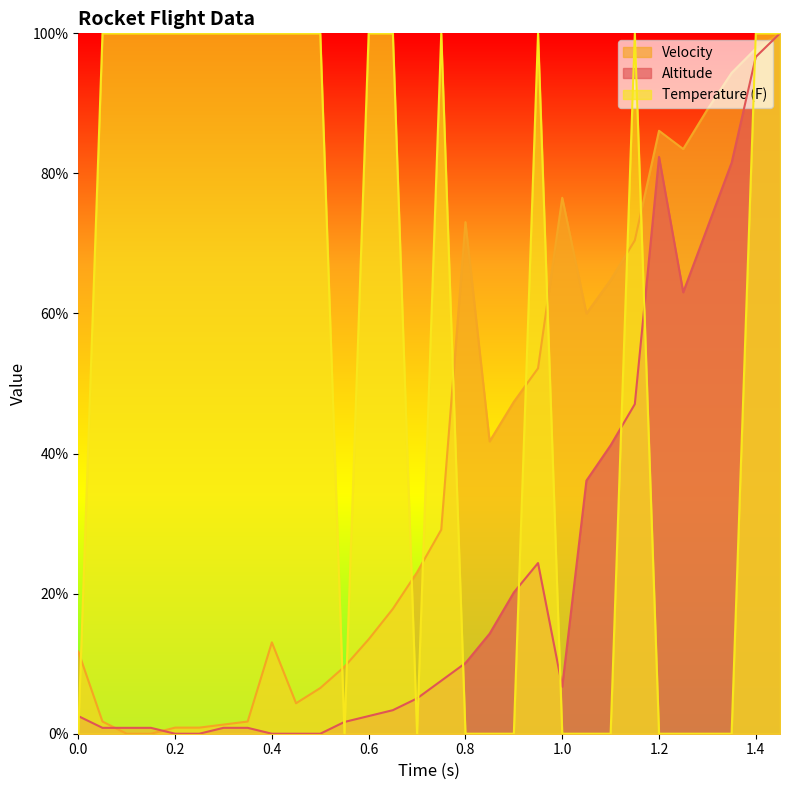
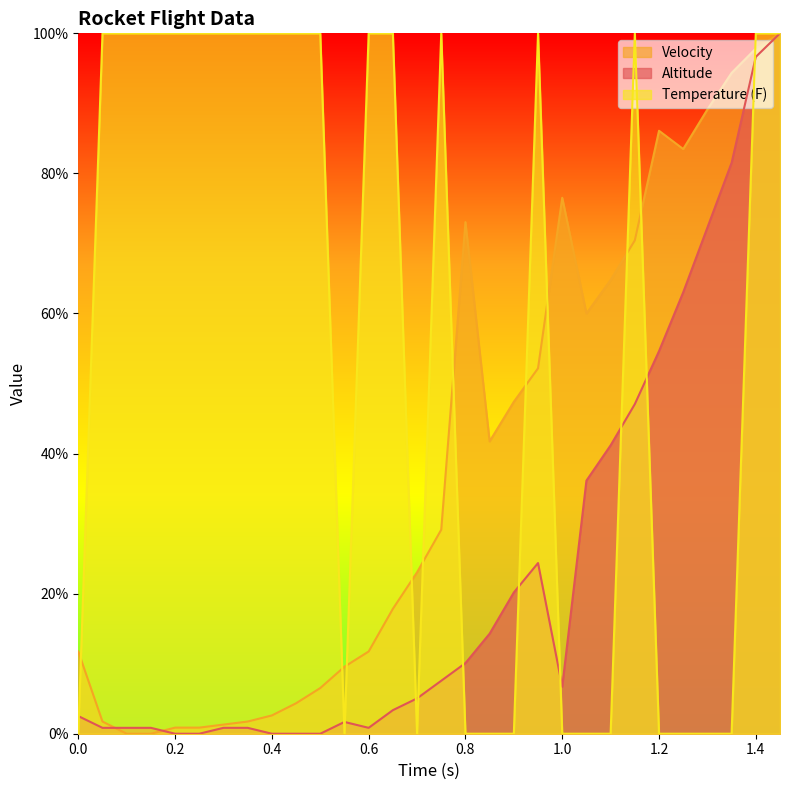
Velocity, 0.4: 13% -> 3%
Velocity, 0.6: 13% -> 12%
Altitude, 0.6: 3% -> 1%
Altitude, 1.2: 82% -> 55%
